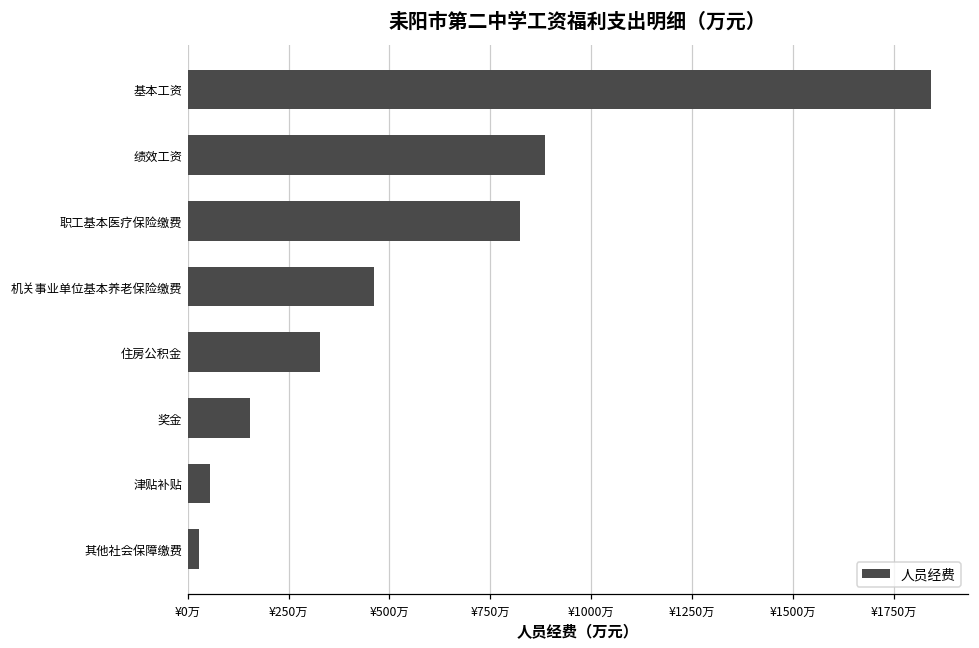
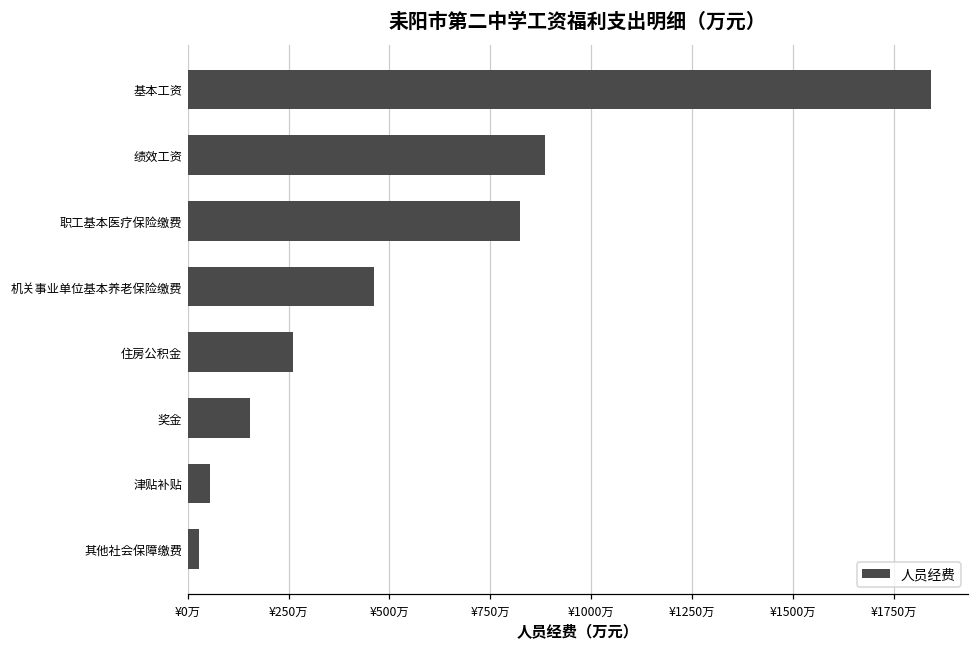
住房公积金: ¥330万 -> ¥260万
